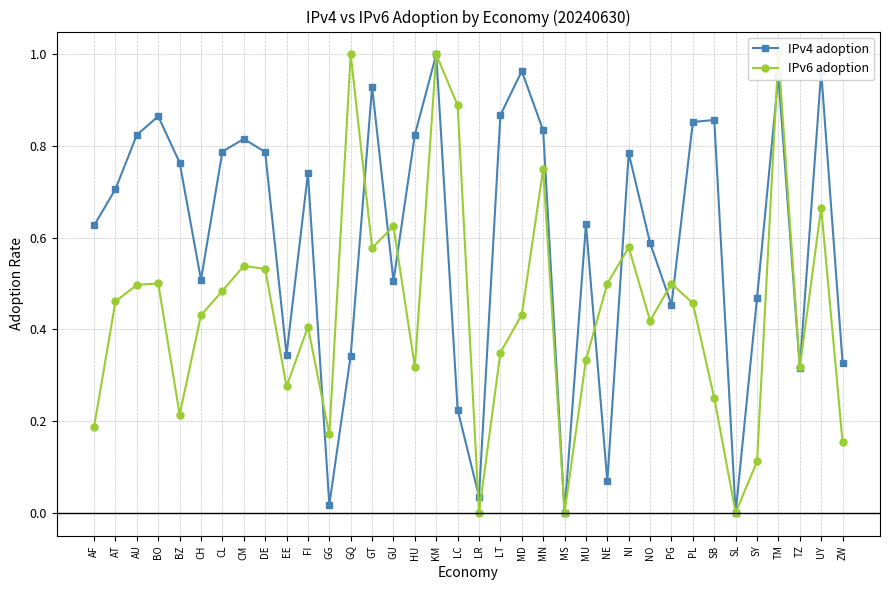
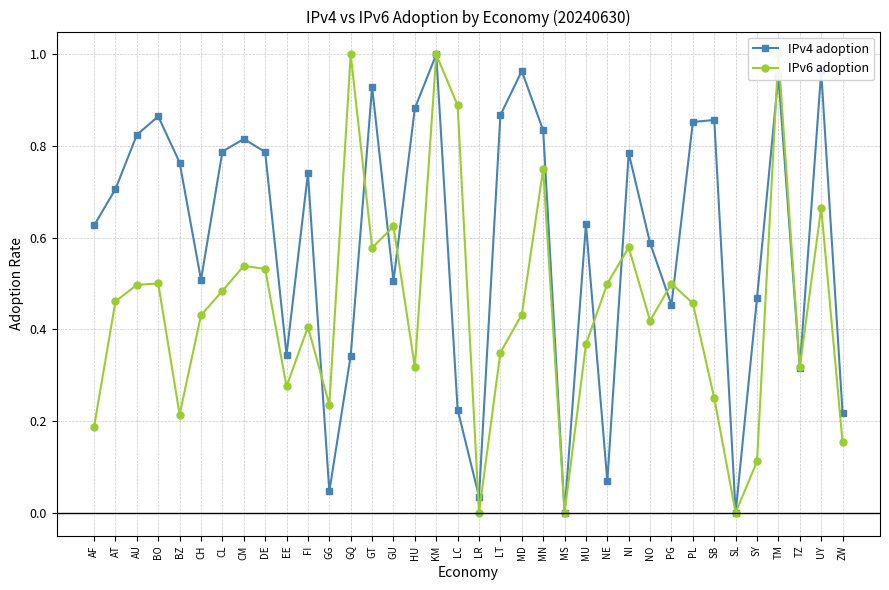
IPv4 adoption, GG: 0.02 -> 0.05
IPv6 adoption, GG: 0.17 -> 0.24
IPv4 adoption, HU: 0.82 -> 0.88
IPv6 adoption, MU: 0.33 -> 0.37
IPv4 adoption, ZW: 0.33 -> 0.22
